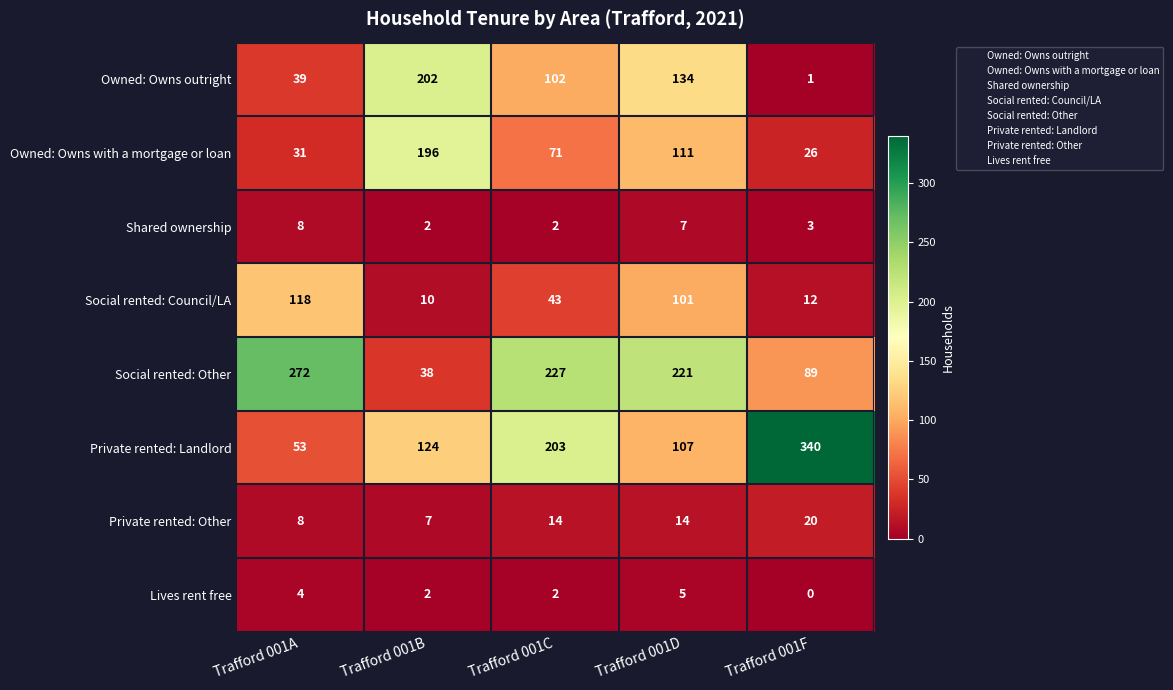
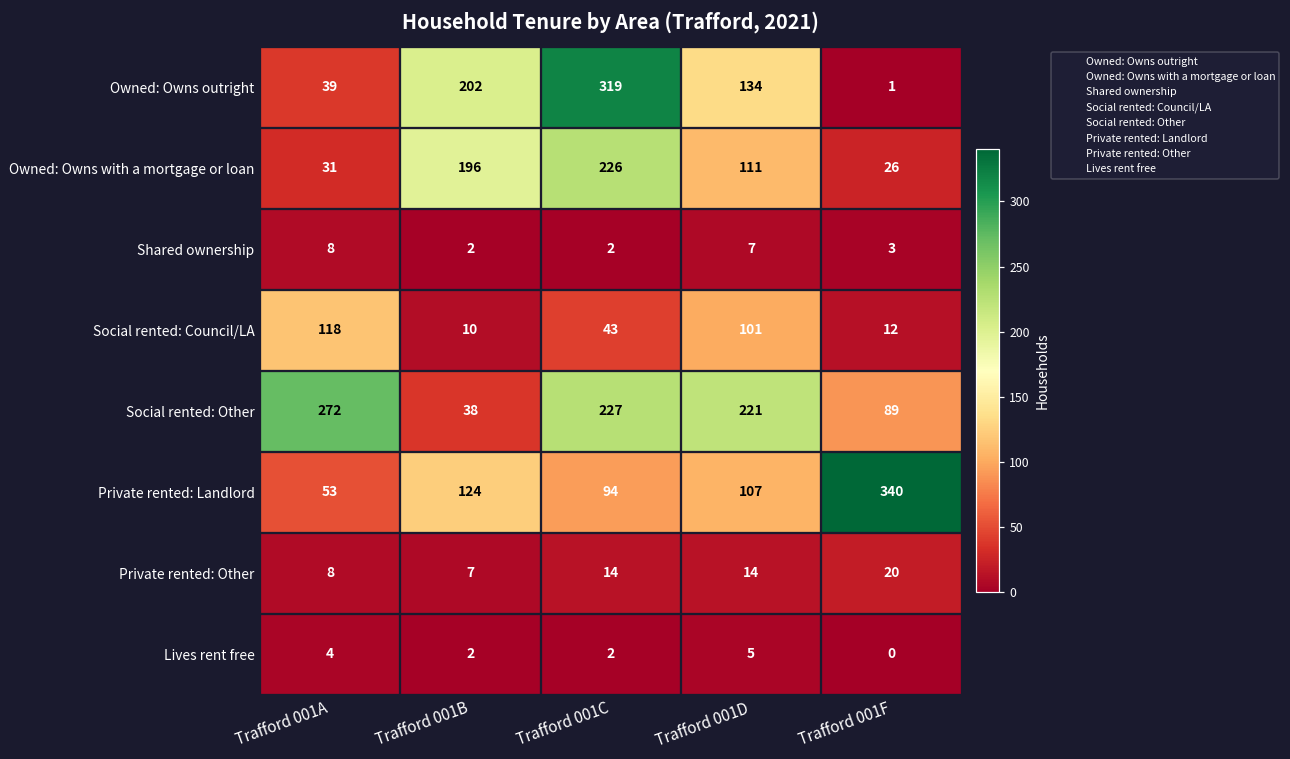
Owned: Owns outright, Trafford 001C: 102 -> 319
Owned: Owns with a mortgage or loan, Trafford 001C: 71 -> 226
Private rented: Landlord, Trafford 001C: 203 -> 94
